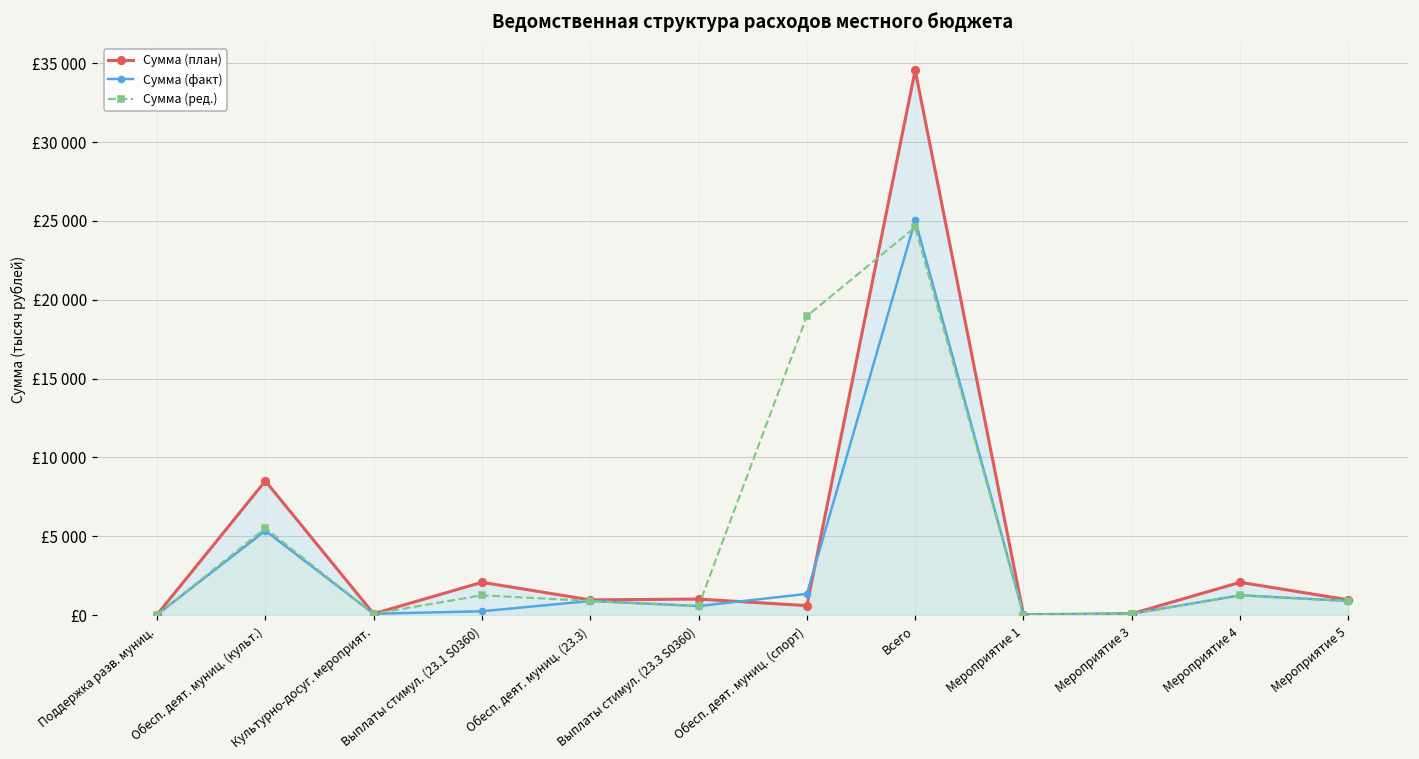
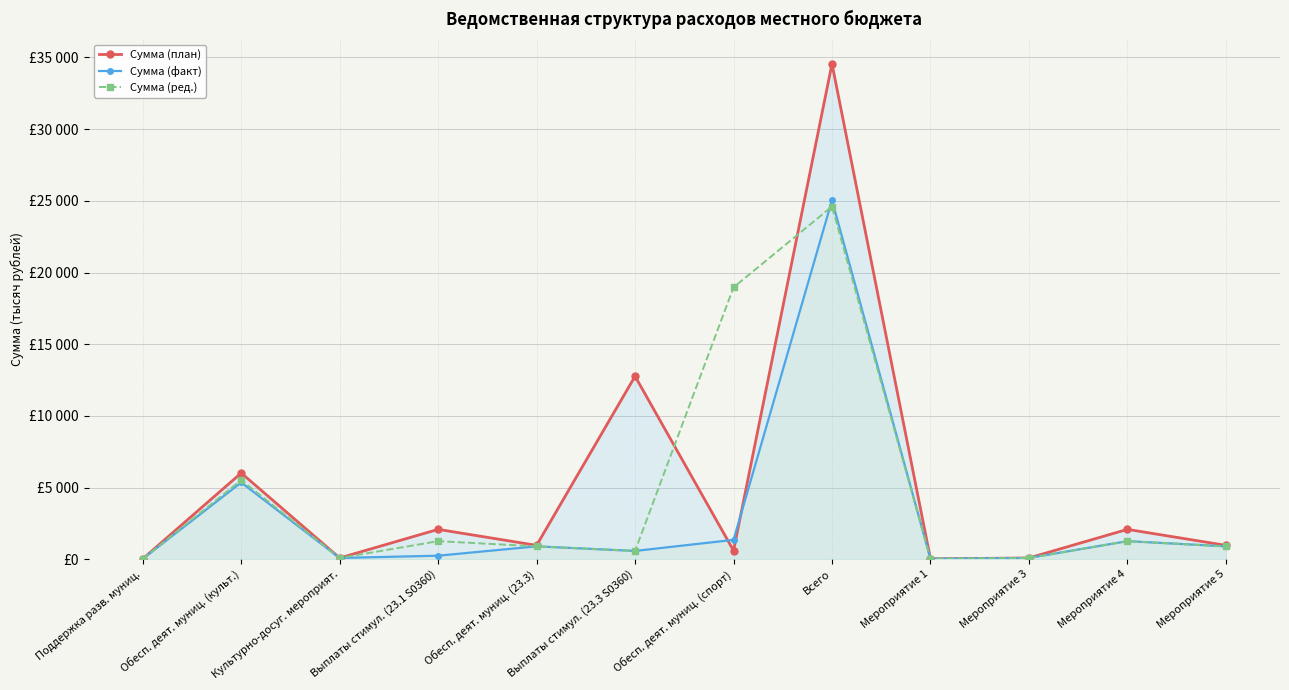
Сумма (план), Обесп. деят. муниц. (культ.): £8500 -> £6000
Сумма (план), Выплаты стимул. (23.3 S0360): £1000 -> £12800
